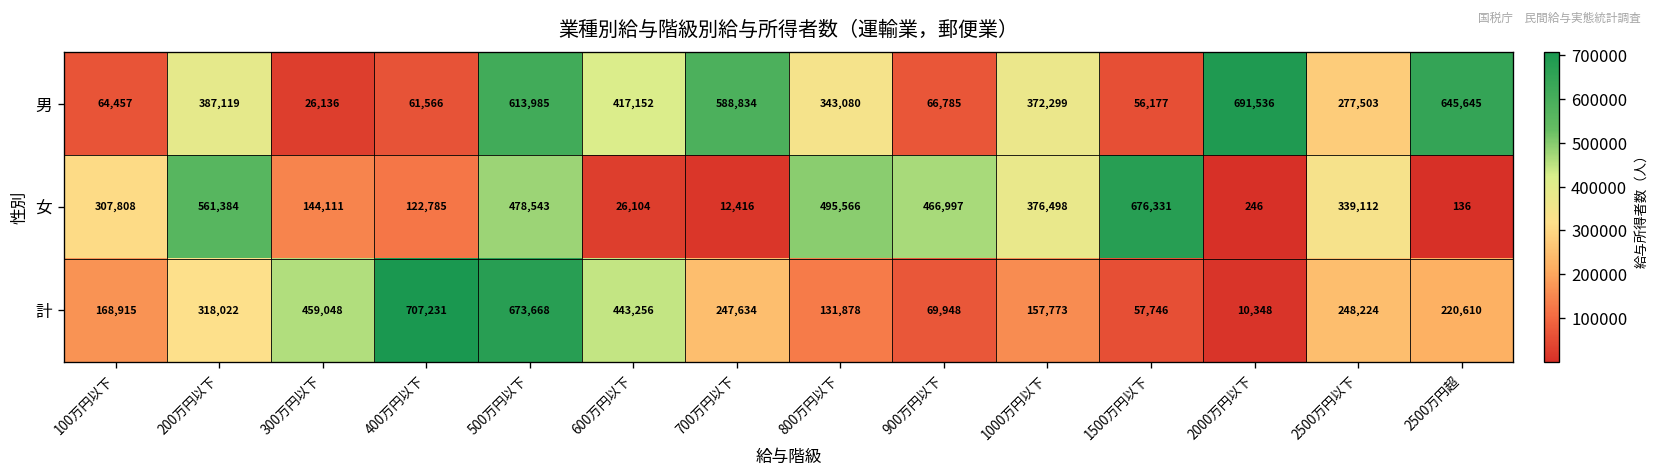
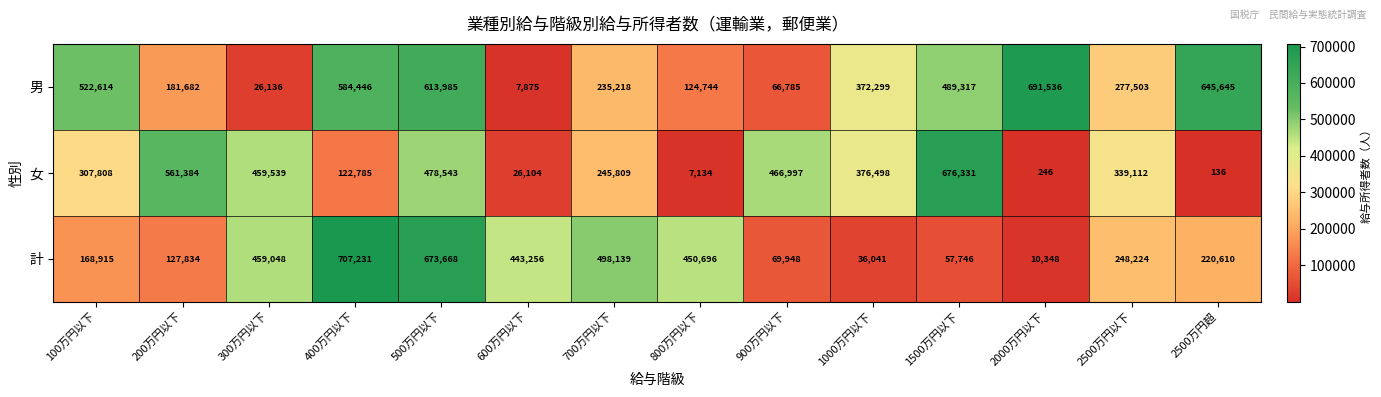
男, 100万円以下: 64,457 -> 522,614
男, 200万円以下: 387,119 -> 181,682
男, 400万円以下: 61,566 -> 584,446
男, 600万円以下: 417,152 -> 7,875
男, 700万円以下: 588,834 -> 235,218
男, 800万円以下: 343,080 -> 124,744
男, 1500万円以下: 56,177 -> 489,317
女, 300万円以下: 144,111 -> 459,539
女, 700万円以下: 12,416 -> 245,809
女, 800万円以下: 495,566 -> 7,134
計, 200万円以下: 318,022 -> 127,834
計, 700万円以下: 247,634 -> 498,139
計, 800万円以下: 131,878 -> 450,696
計, 1000万円以下: 157,773 -> 36,041
